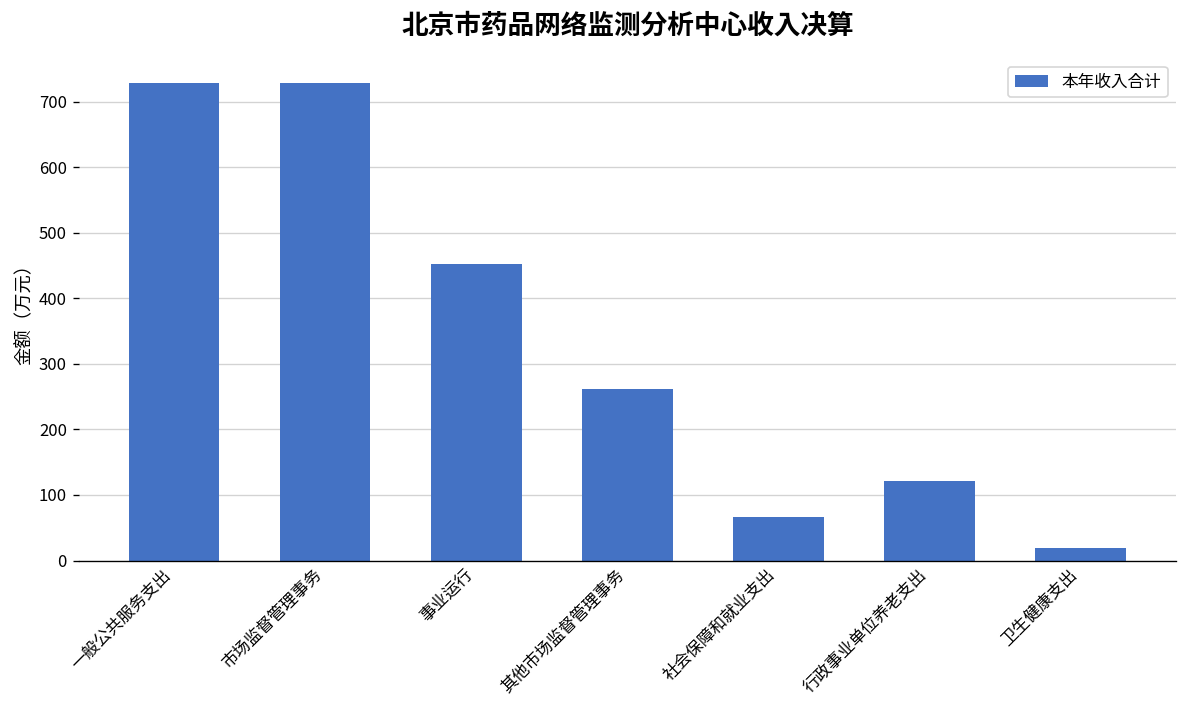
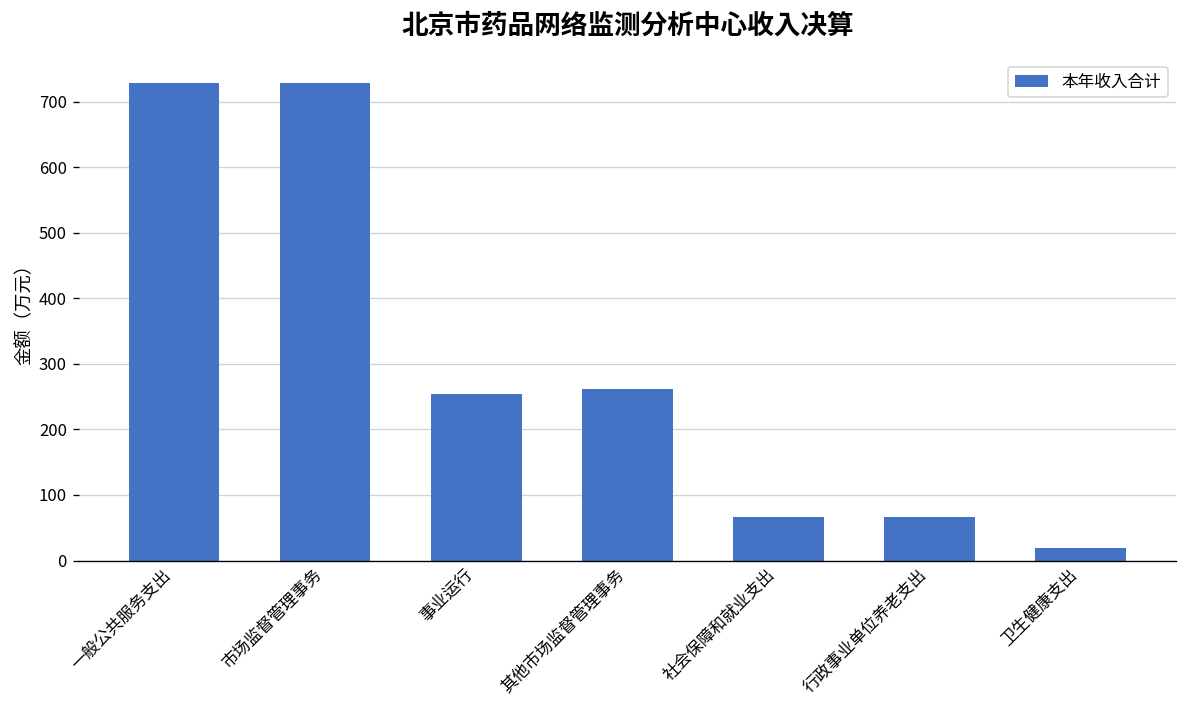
事业运行: 450 -> 250
行政事业单位养老支出: 120 -> 70
